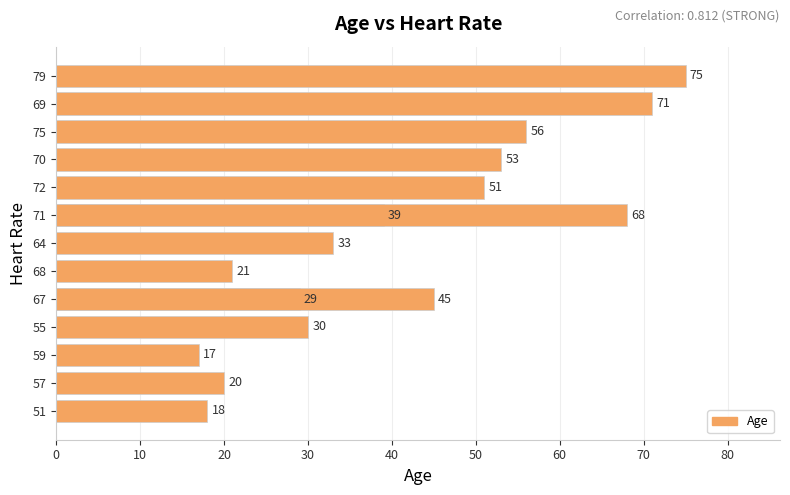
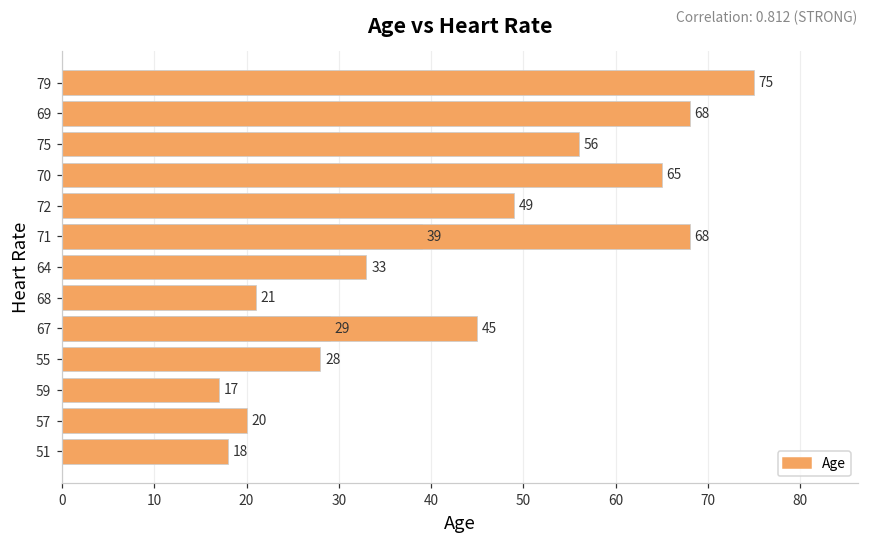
69: 71 -> 68
70: 53 -> 65
72: 51 -> 49
55: 30 -> 28
